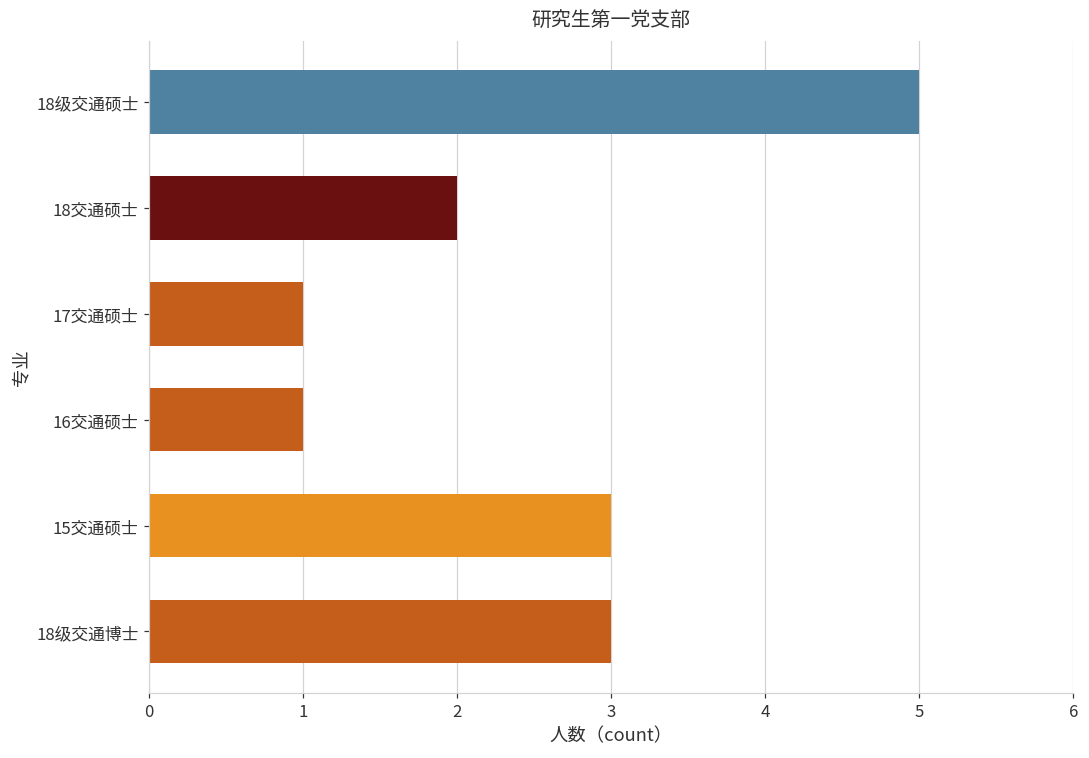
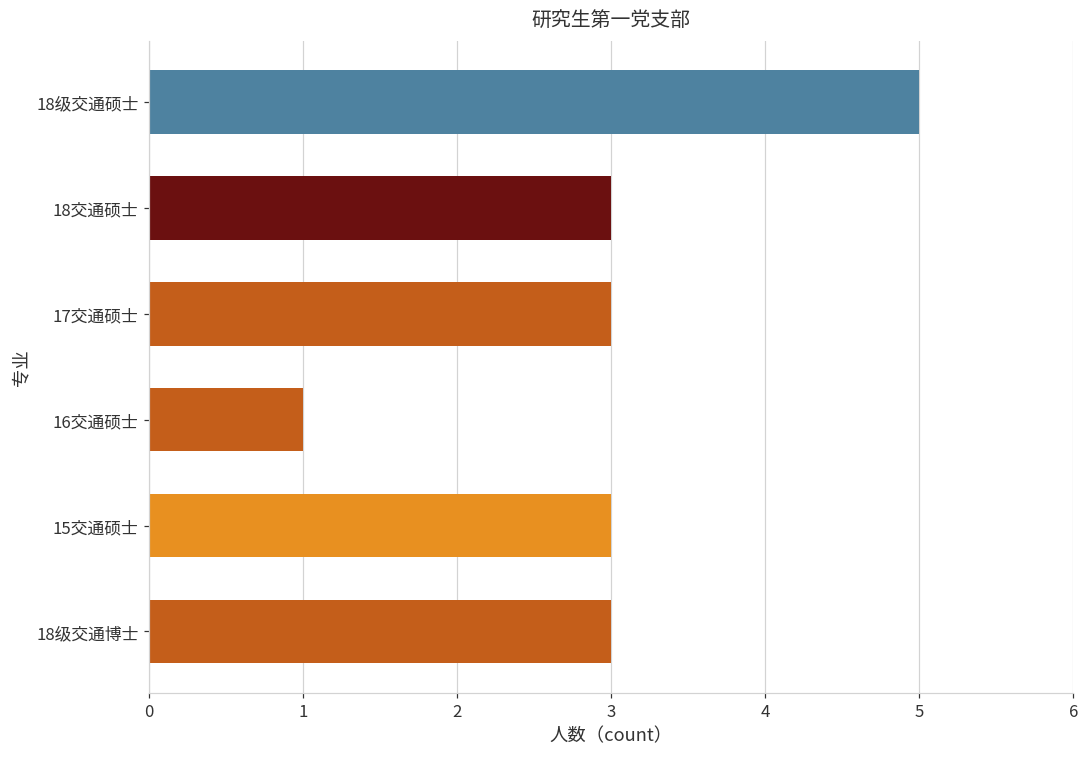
18交通硕士: 2 -> 3
17交通硕士: 1 -> 3
